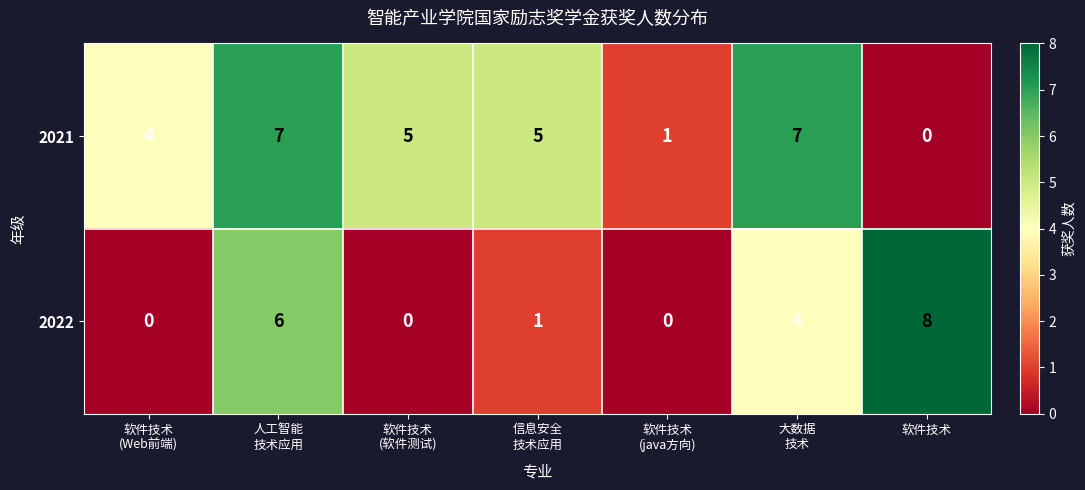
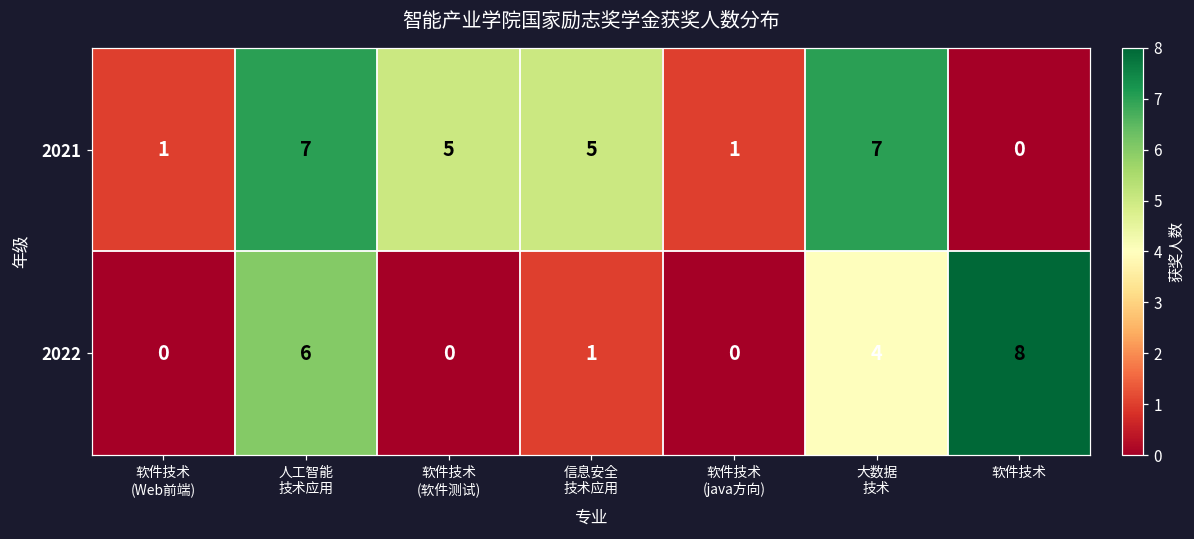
2021, 软件技术 (Web前端): 4 -> 1
